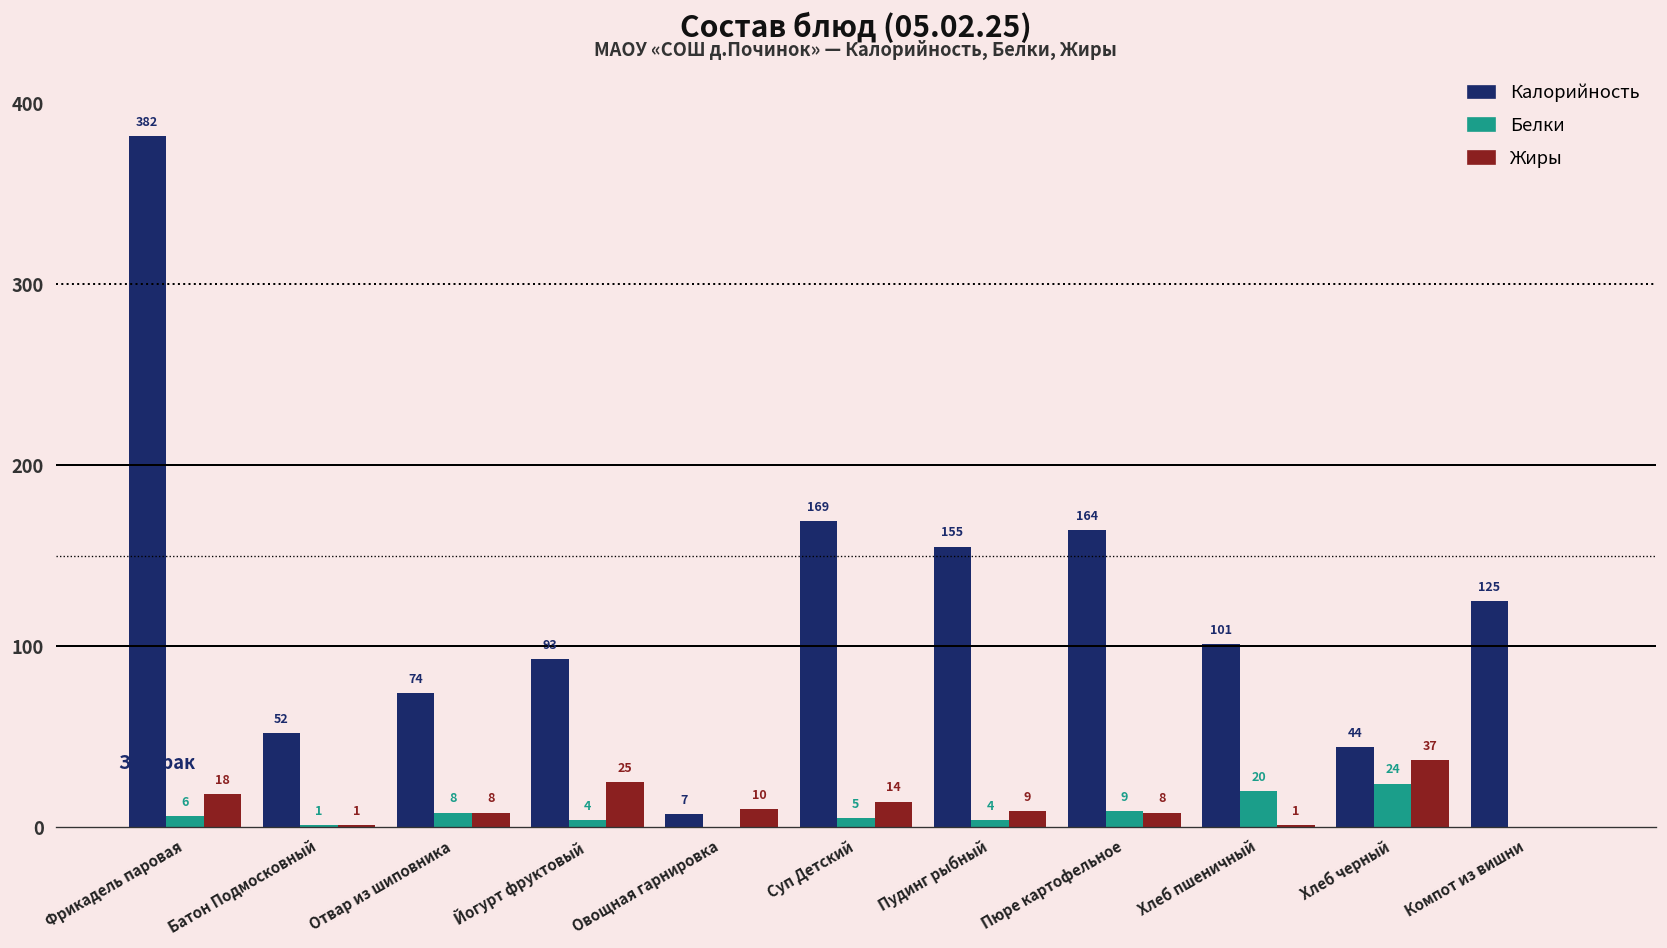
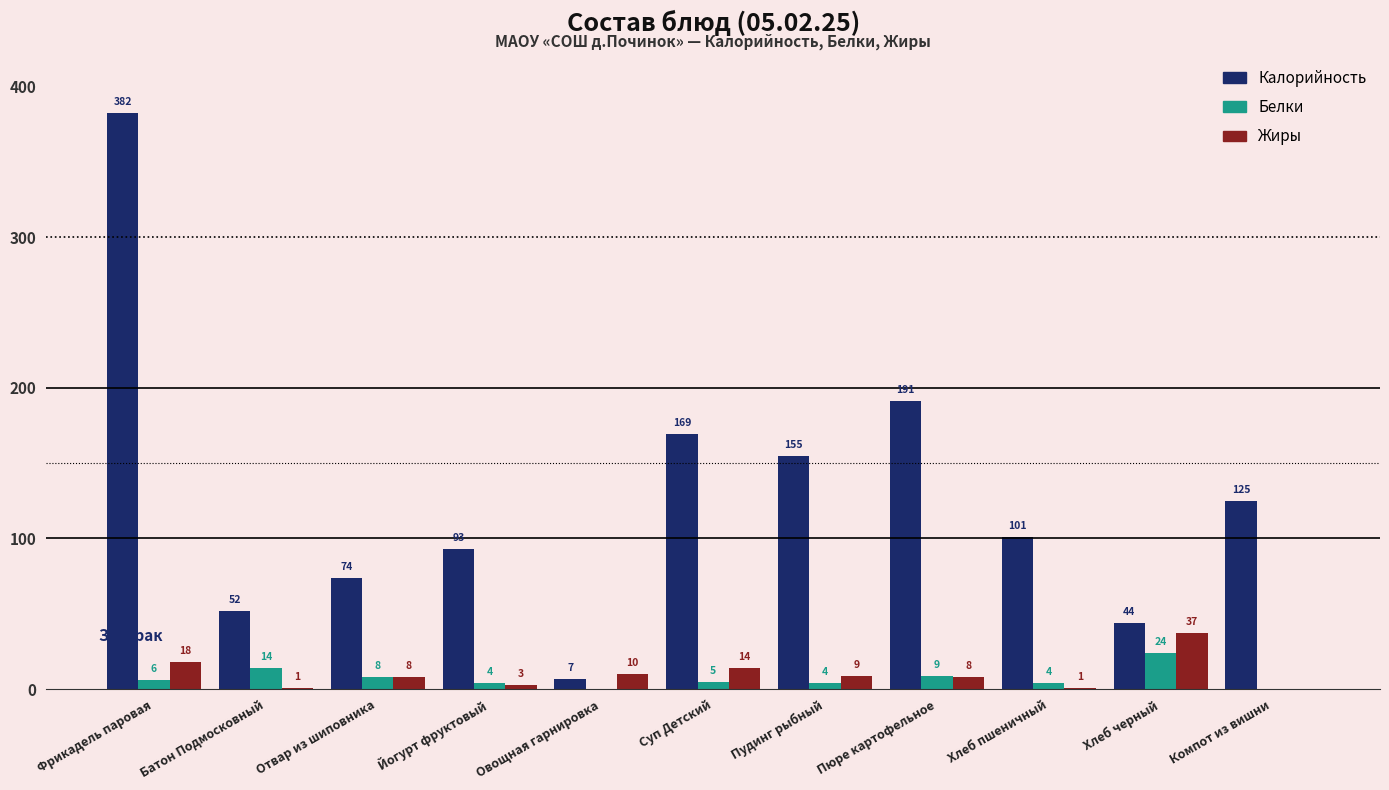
Белки, Батон Подмосковный: 1 -> 14
Жиры, Йогурт фруктовый: 25 -> 3
Калорийность, Пюре картофельное: 164 -> 191
Белки, Хлеб пшеничный: 20 -> 4
